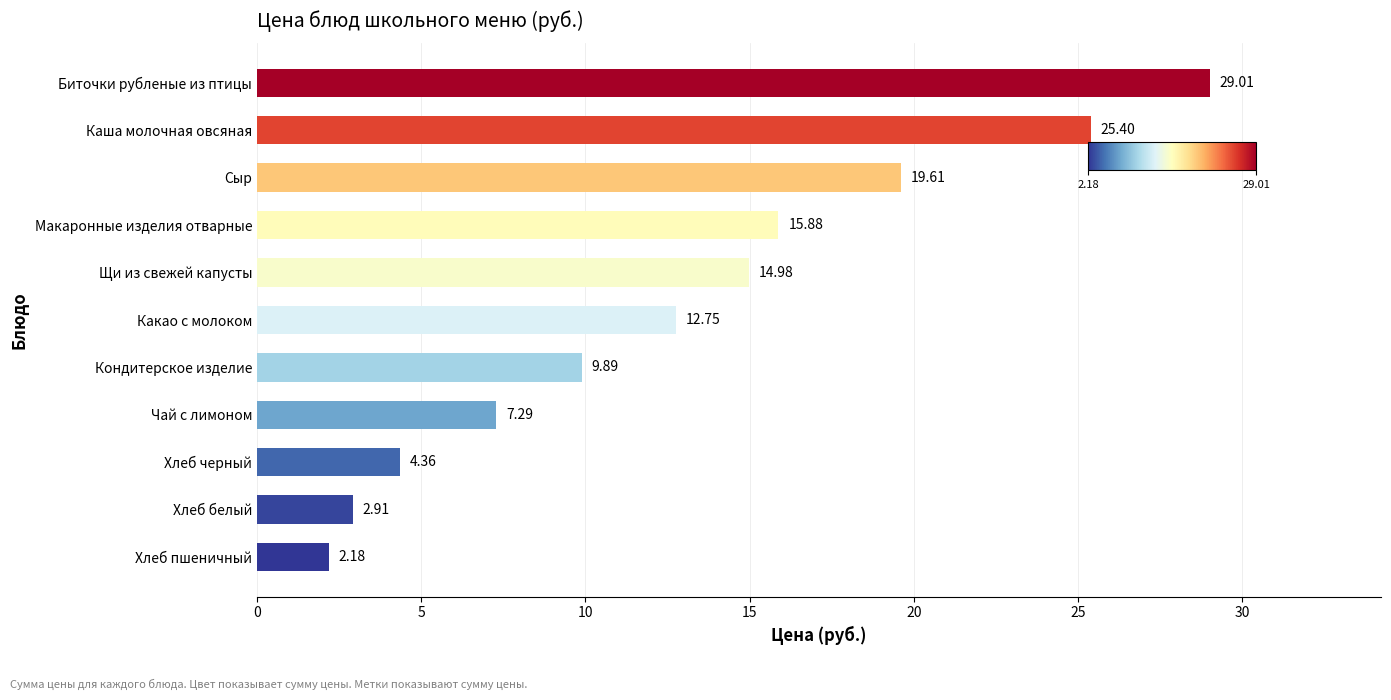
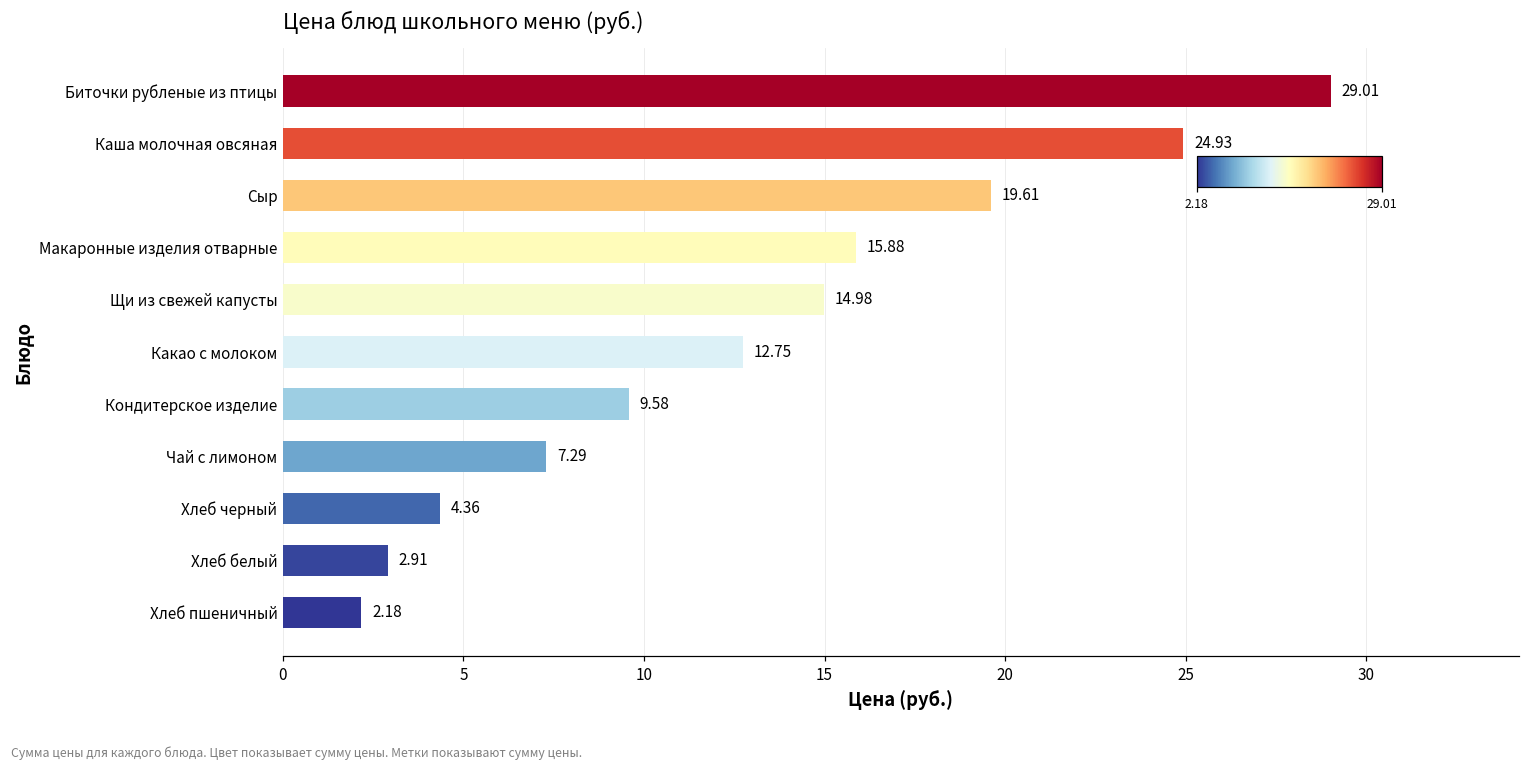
Каша молочная овсяная: 25.40 -> 24.93
Кондитерское изделие: 9.89 -> 9.58
